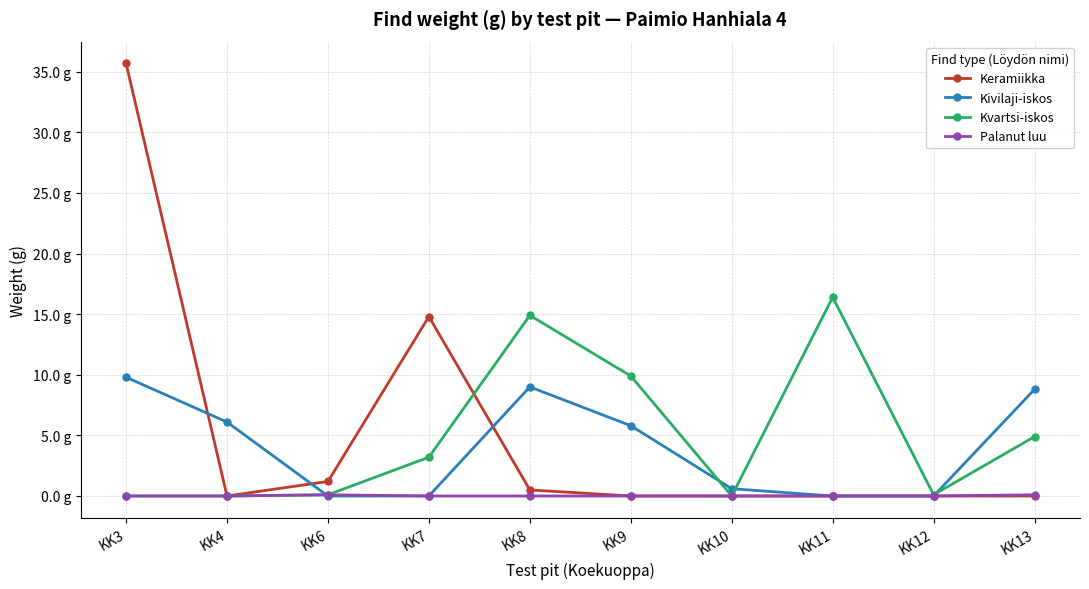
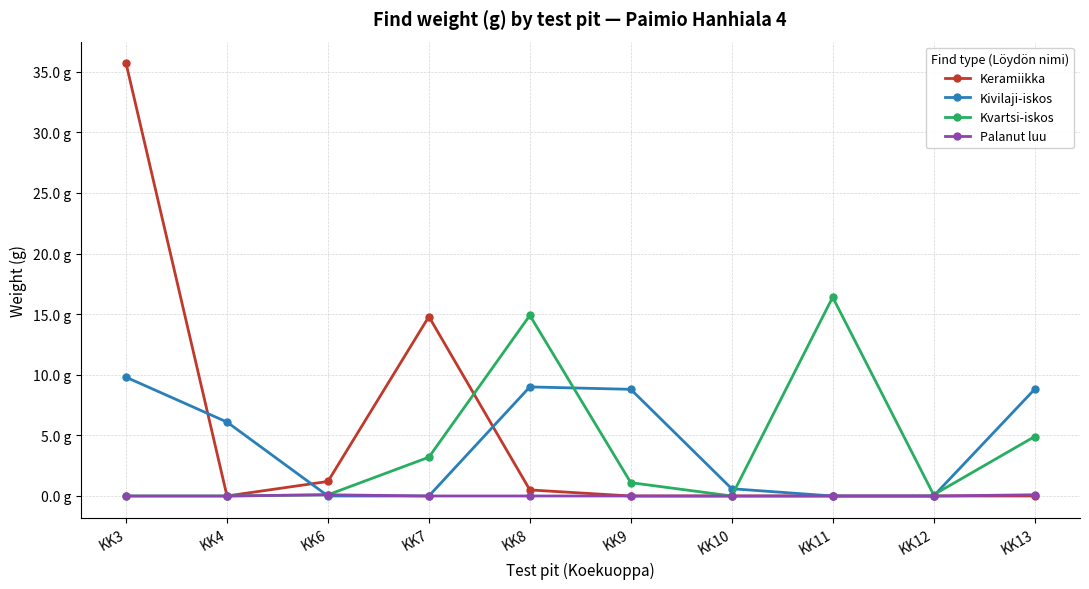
Kivilaji-iskos, KK9: 5.8 g -> 8.8 g
Kvartsi-iskos, KK9: 9.9 g -> 1.1 g
